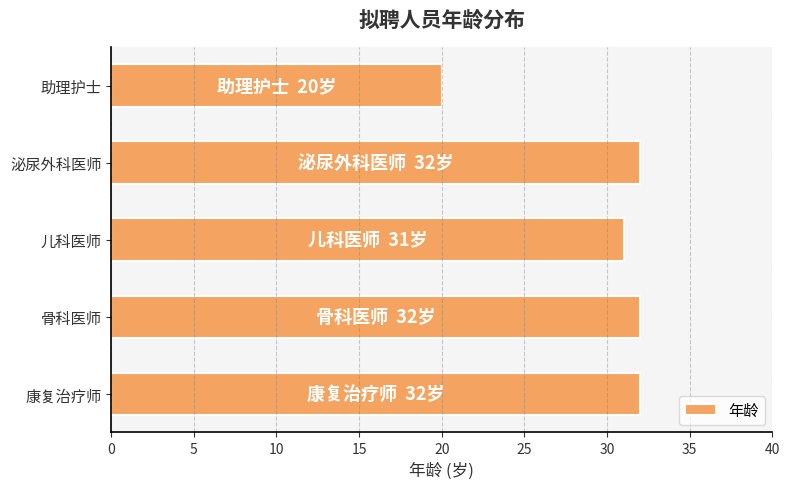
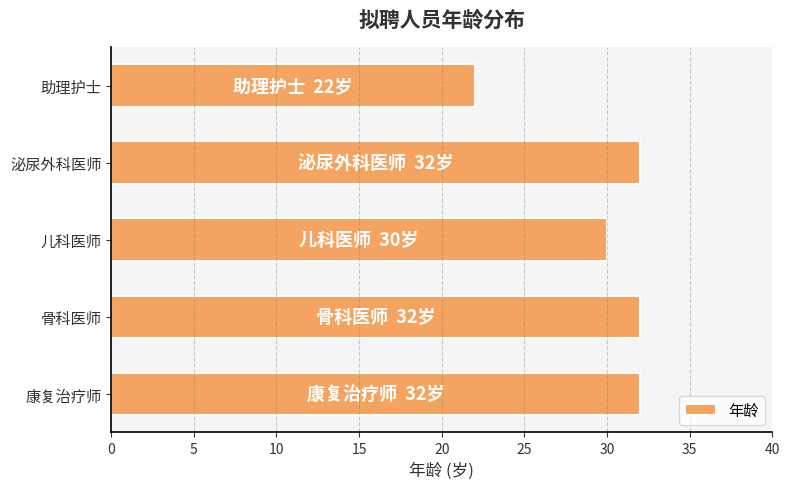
助理护士: 20岁 -> 22岁
儿科医师: 31岁 -> 30岁
